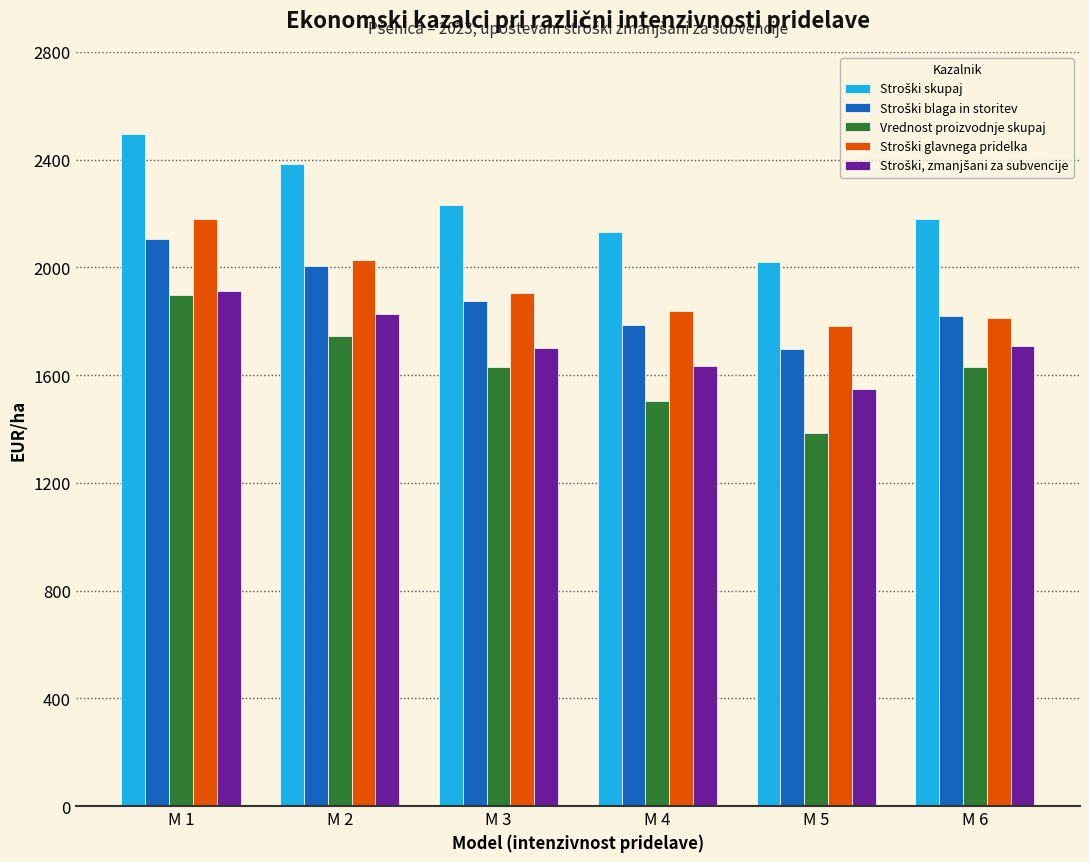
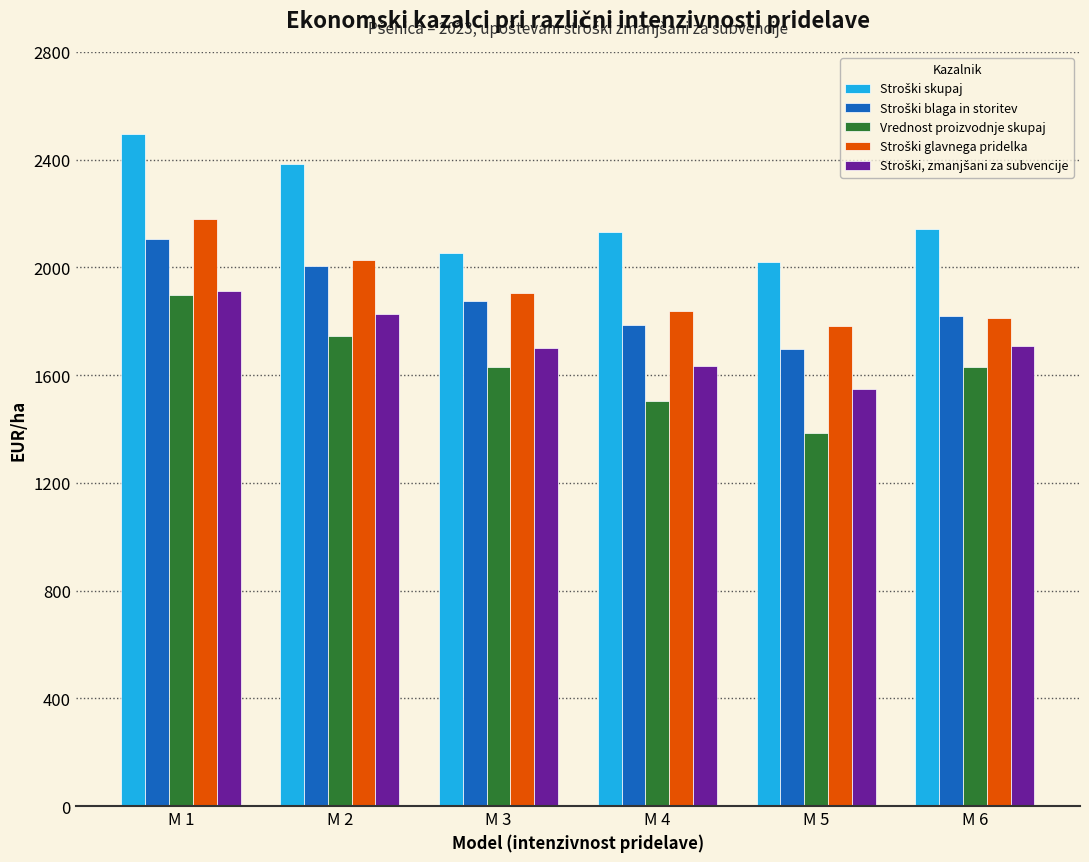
Stroški skupaj, M 3: 2230 -> 2050
Stroški skupaj, M 6: 2180 -> 2140
